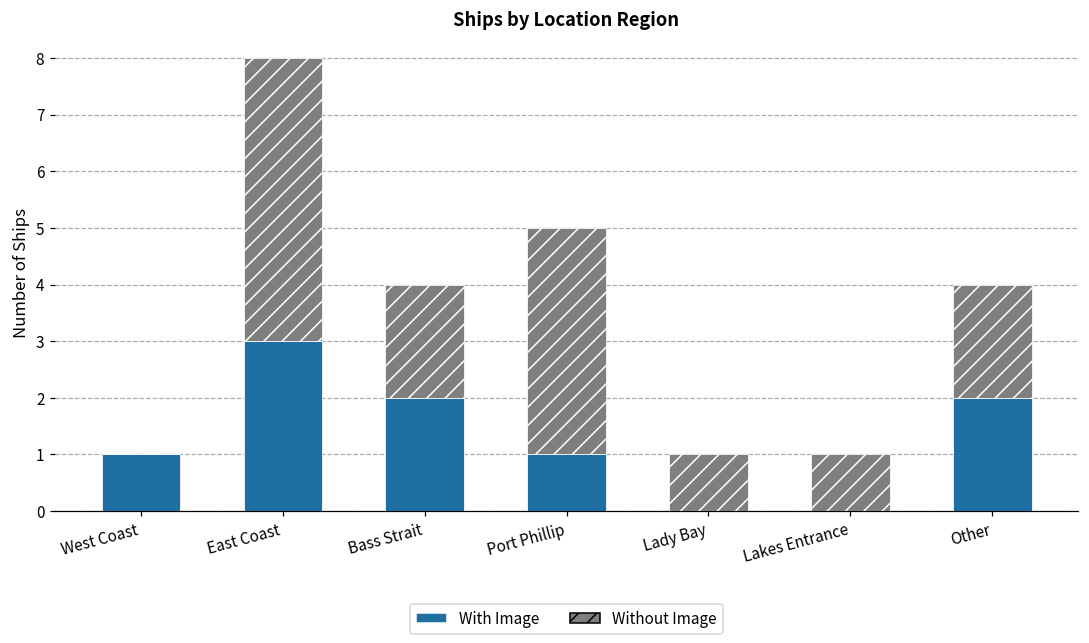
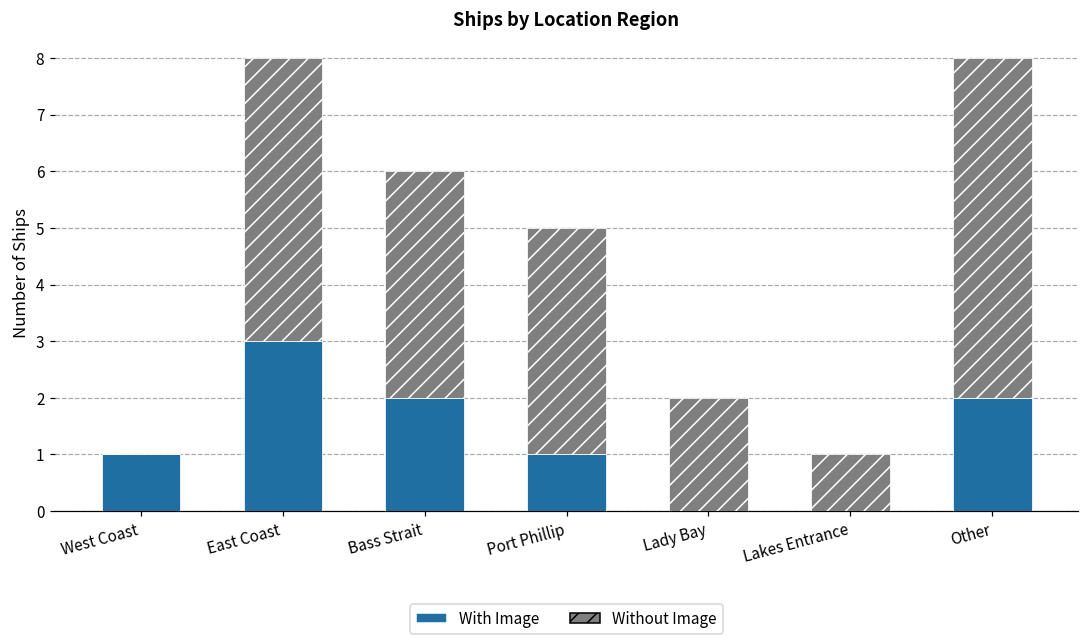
Without Image, Bass Strait: 2 -> 4
Without Image, Lady Bay: 1 -> 2
Without Image, Other: 2 -> 6
